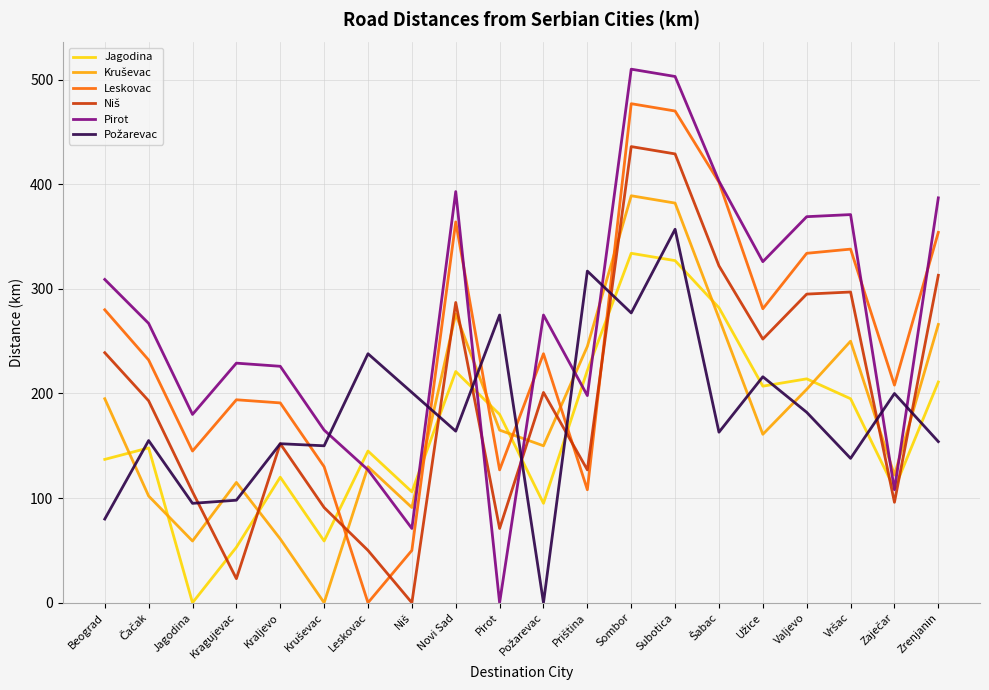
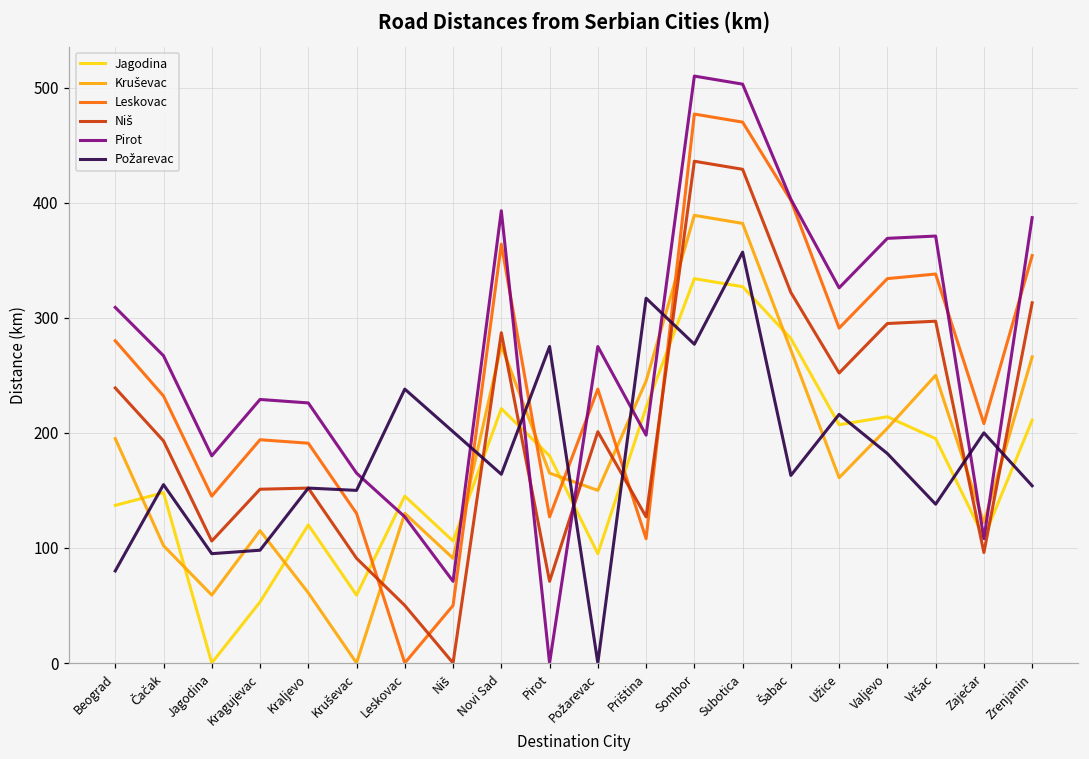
Niš, Kragujevac: 23 -> 151
Leskovac, Užice: 281 -> 291
